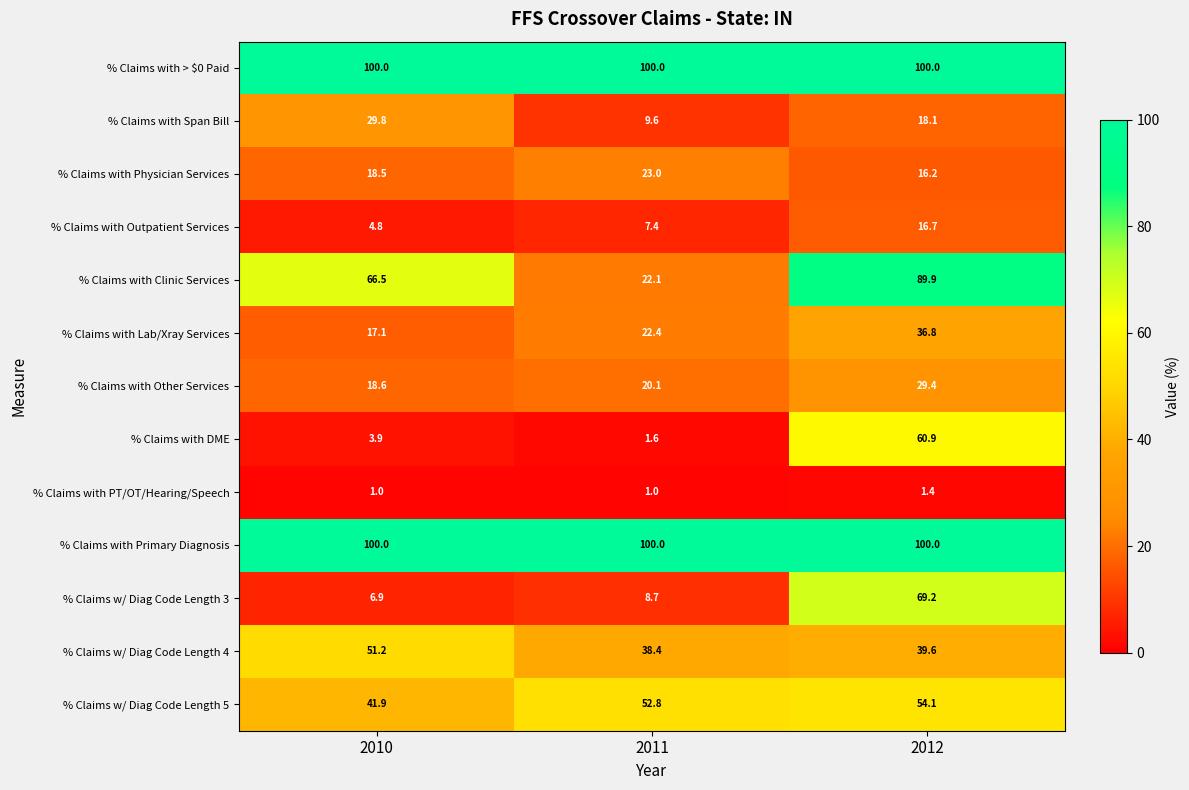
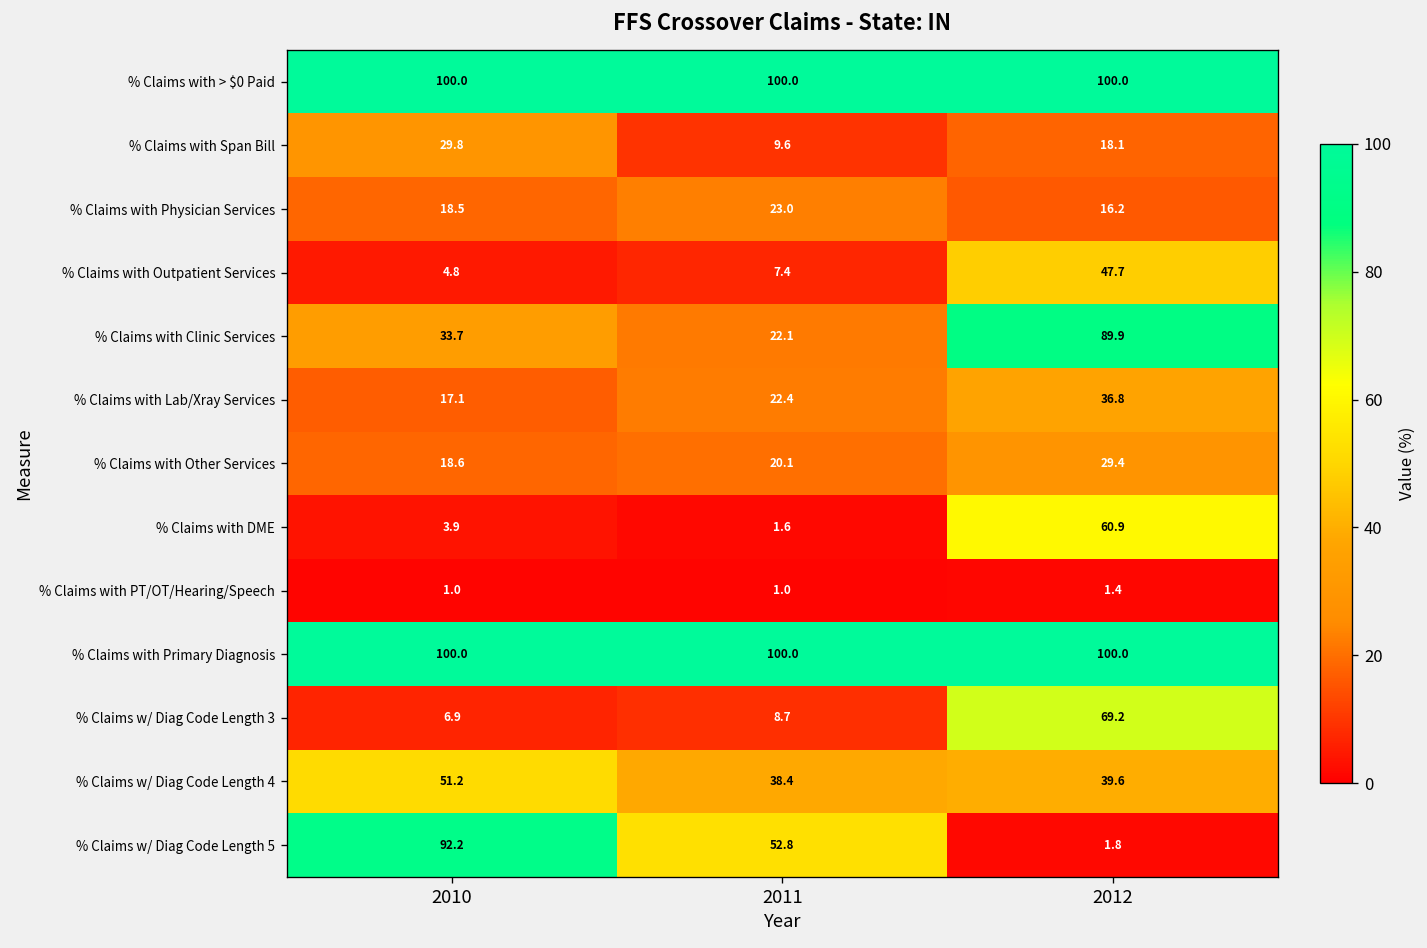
% Claims with Outpatient Services, 2012: 16.7 -> 47.7
% Claims with Clinic Services, 2010: 66.5 -> 33.7
% Claims w/ Diag Code Length 5, 2010: 41.9 -> 92.2
% Claims w/ Diag Code Length 5, 2012: 54.1 -> 1.8
